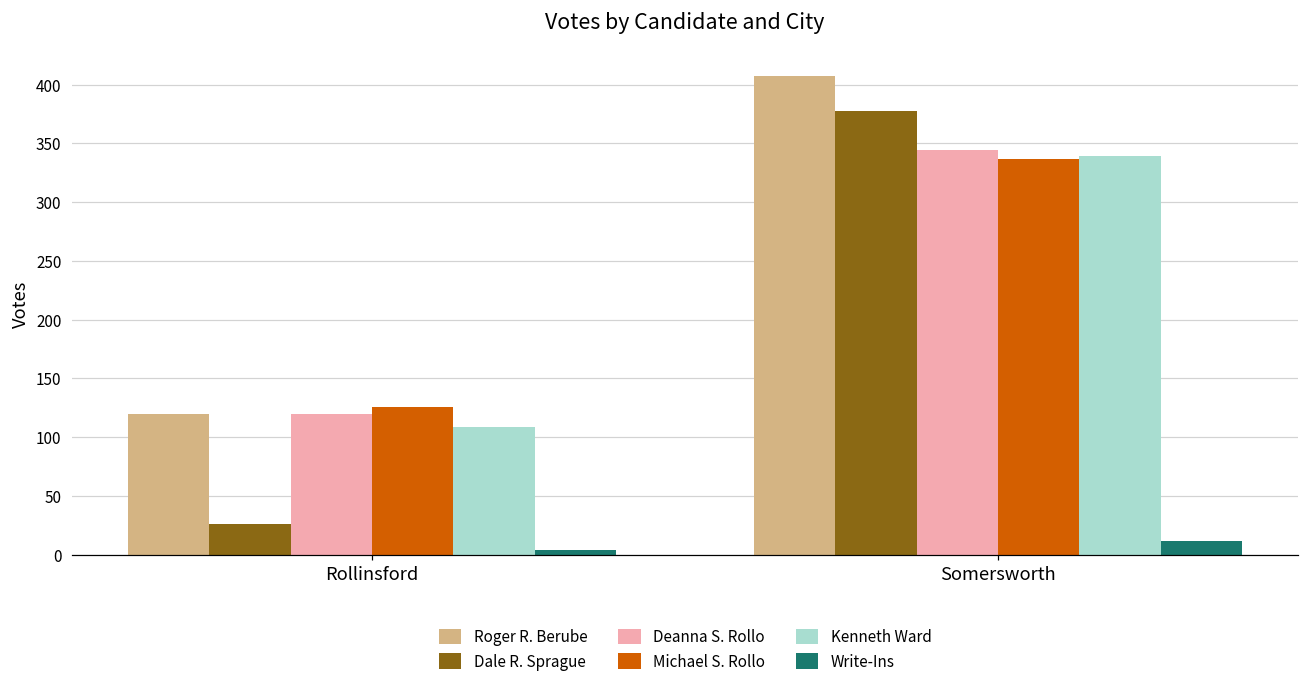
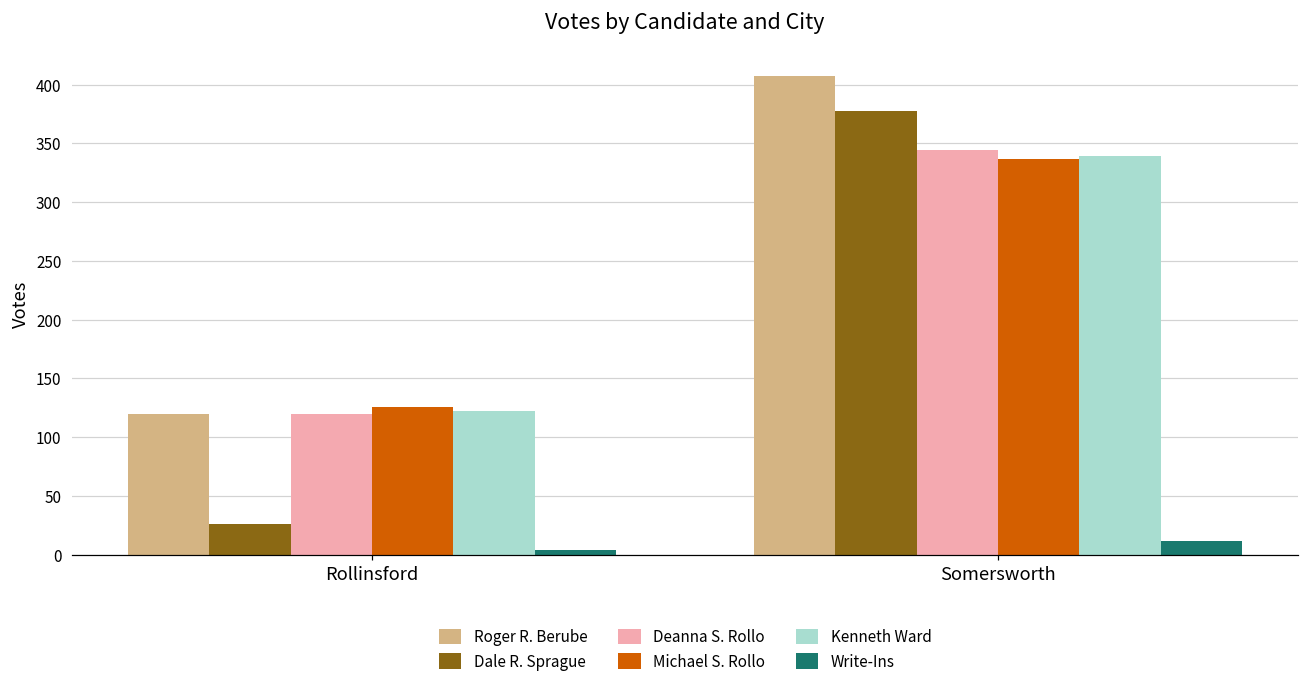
Kenneth Ward, Rollinsford: 109 -> 122
